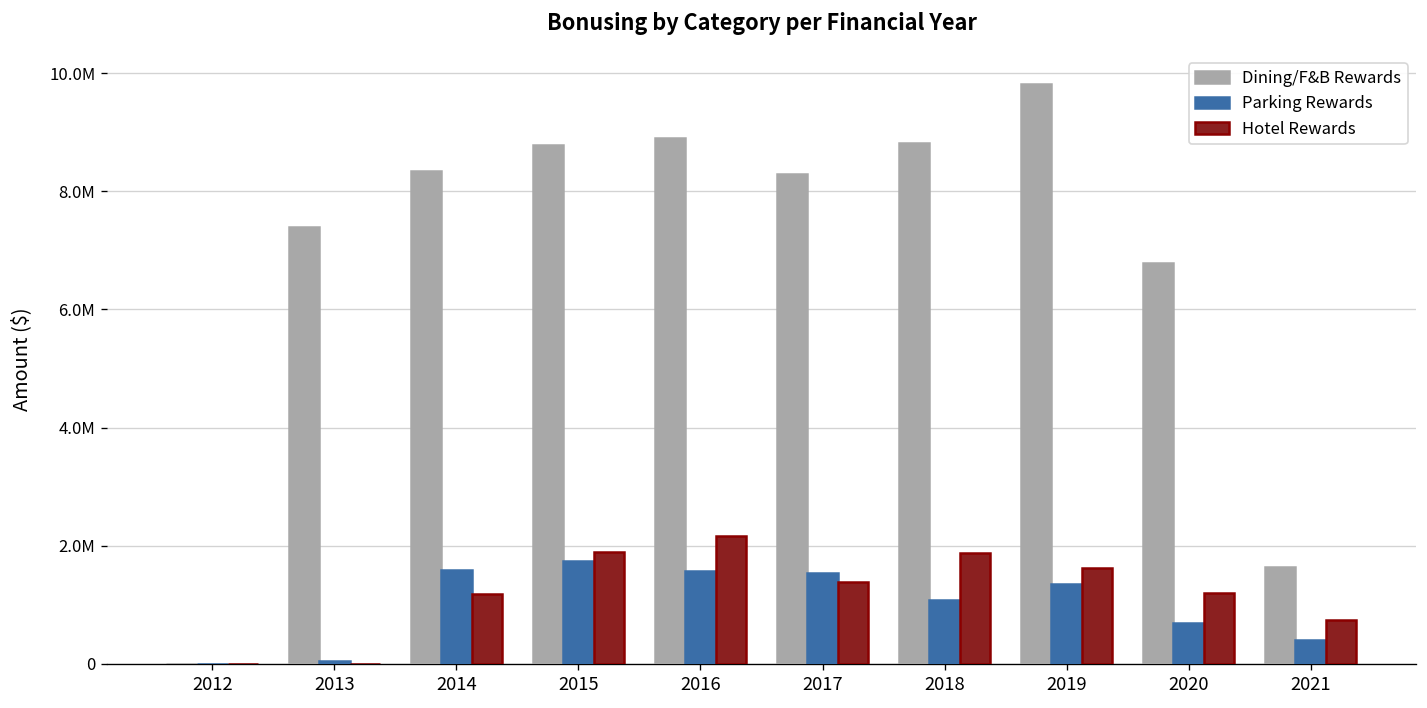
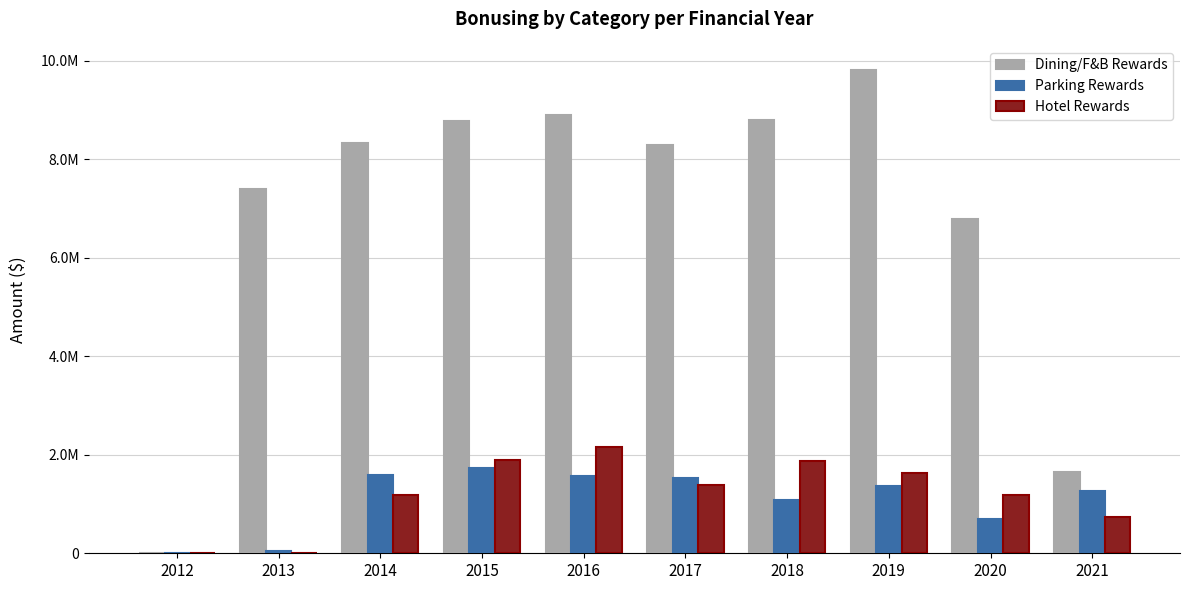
Parking Rewards, 2021: 400000 -> 1300000
